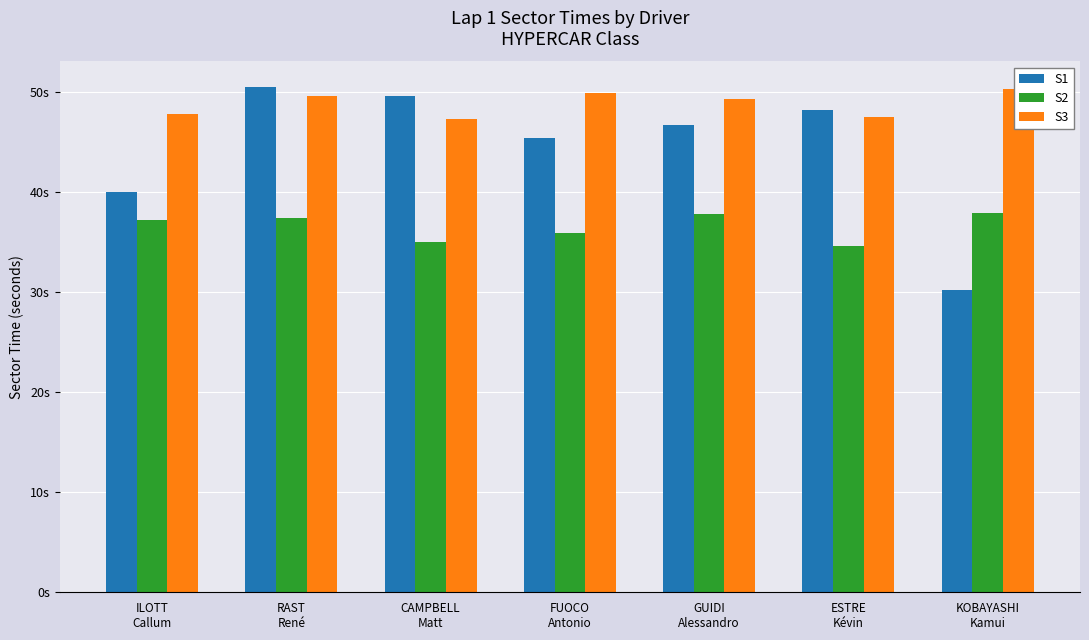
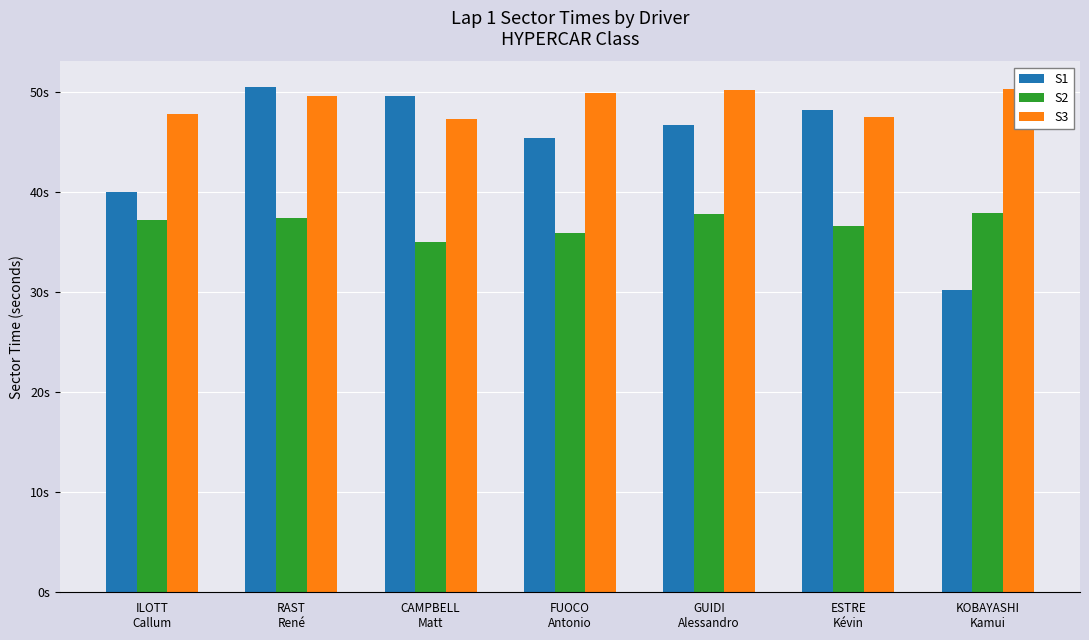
S3, GUIDI Alessandro: 49s -> 50s
S2, ESTRE Kévin: 35s -> 37s
